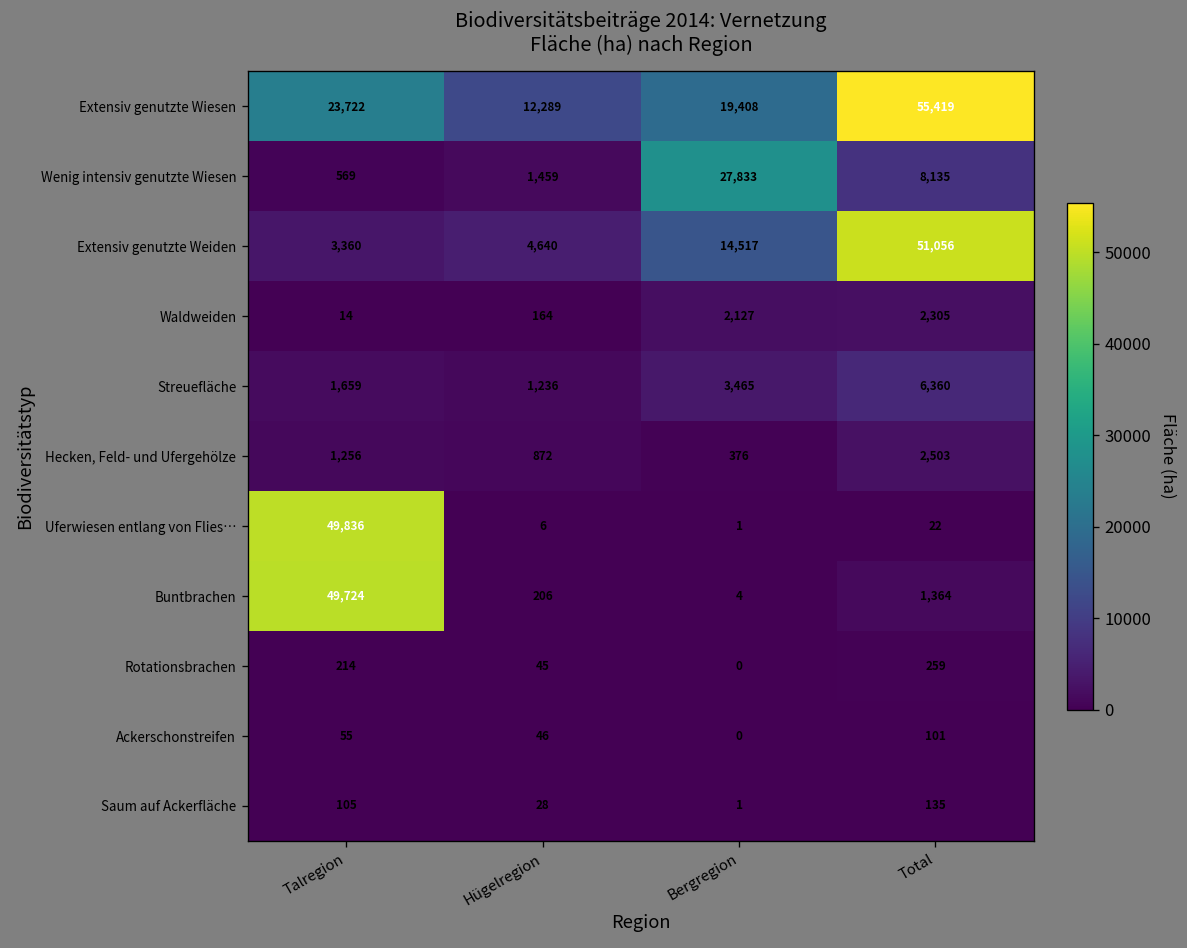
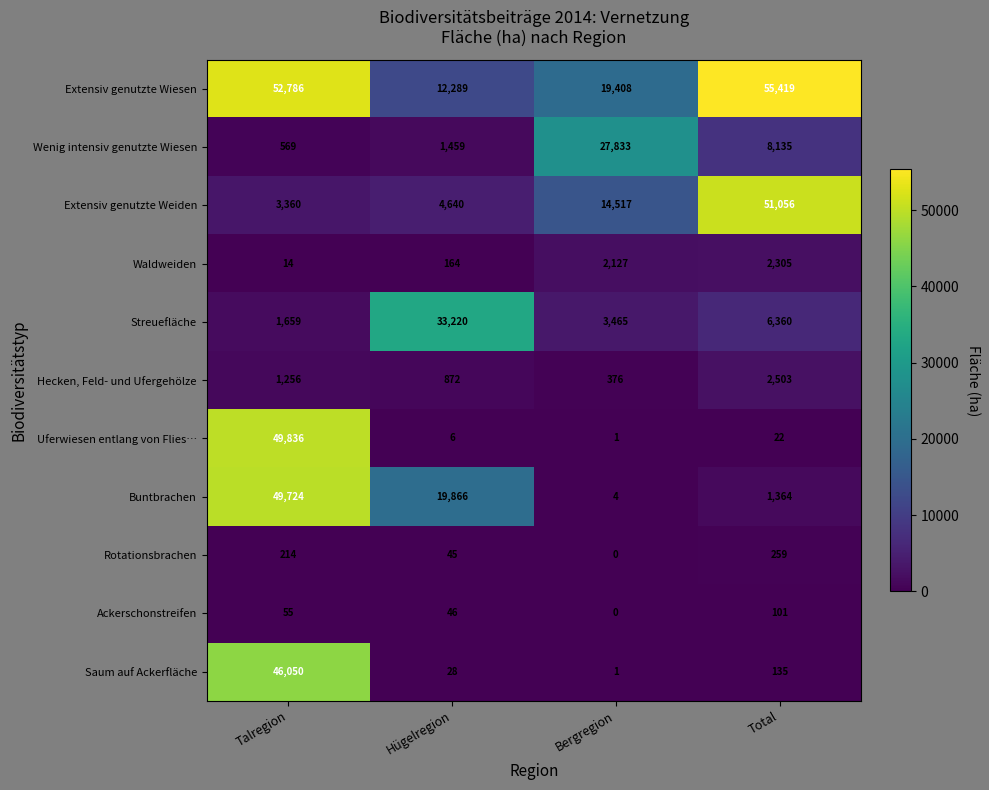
Extensiv genutzte Wiesen, Talregion: 23,722 -> 52,786
Streuefläche, Hügelregion: 1,236 -> 33,220
Buntbrachen, Hügelregion: 206 -> 19,866
Saum auf Ackerfläche, Talregion: 105 -> 46,050
